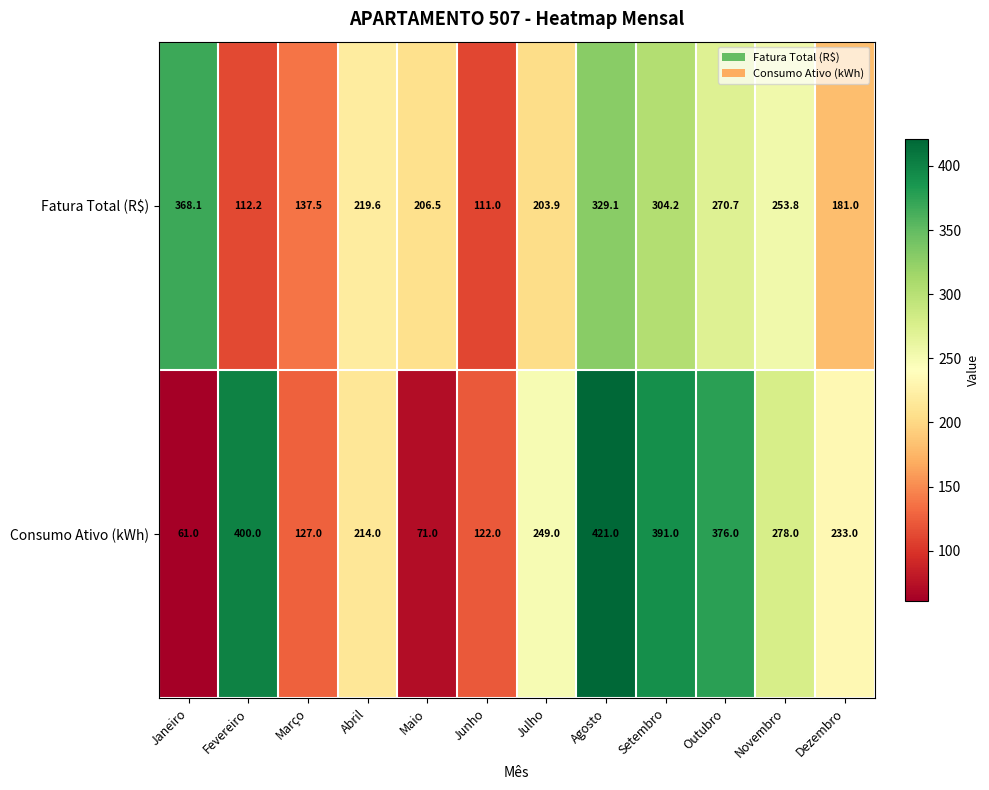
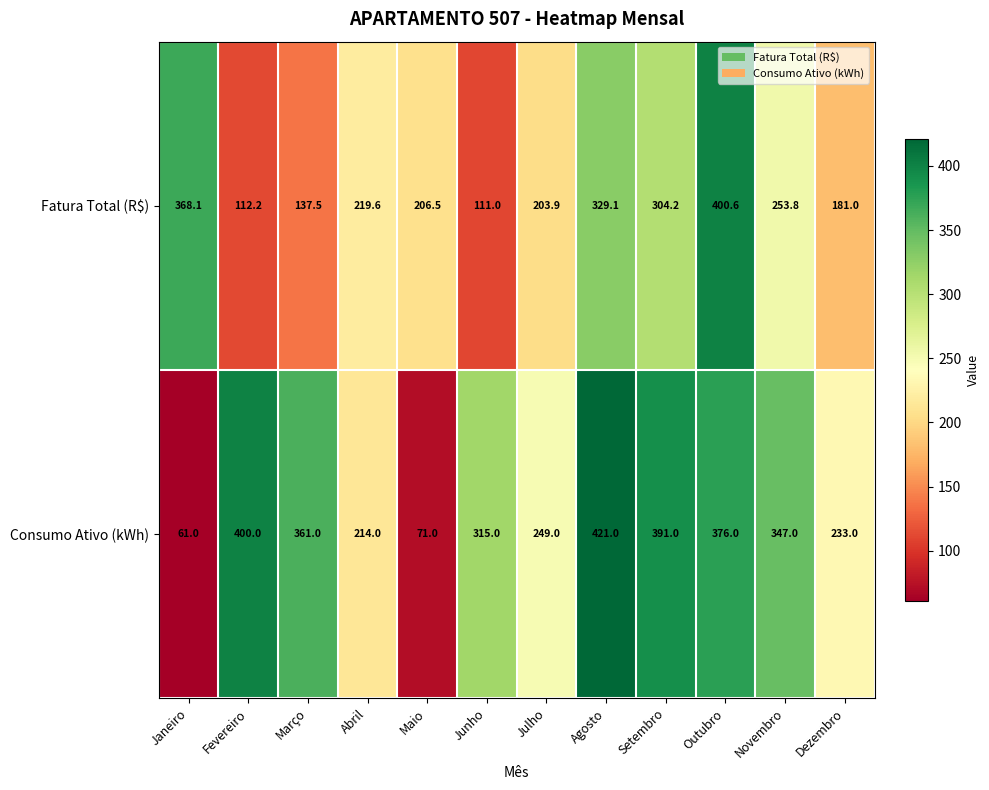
Fatura Total (R$), Outubro: 270.7 -> 400.6
Consumo Ativo (kWh), Março: 127.0 -> 361.0
Consumo Ativo (kWh), Junho: 122.0 -> 315.0
Consumo Ativo (kWh), Novembro: 278.0 -> 347.0
